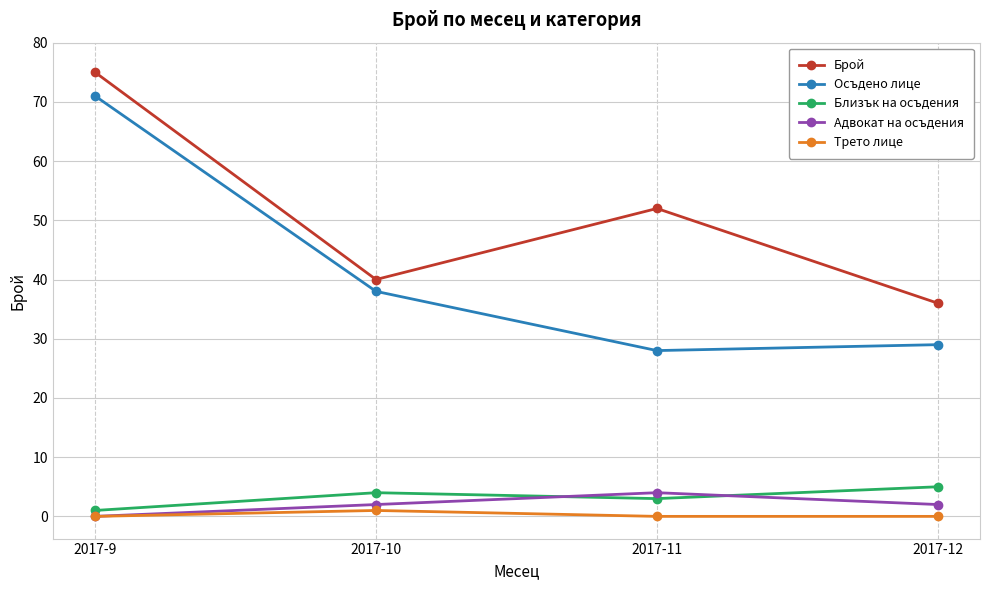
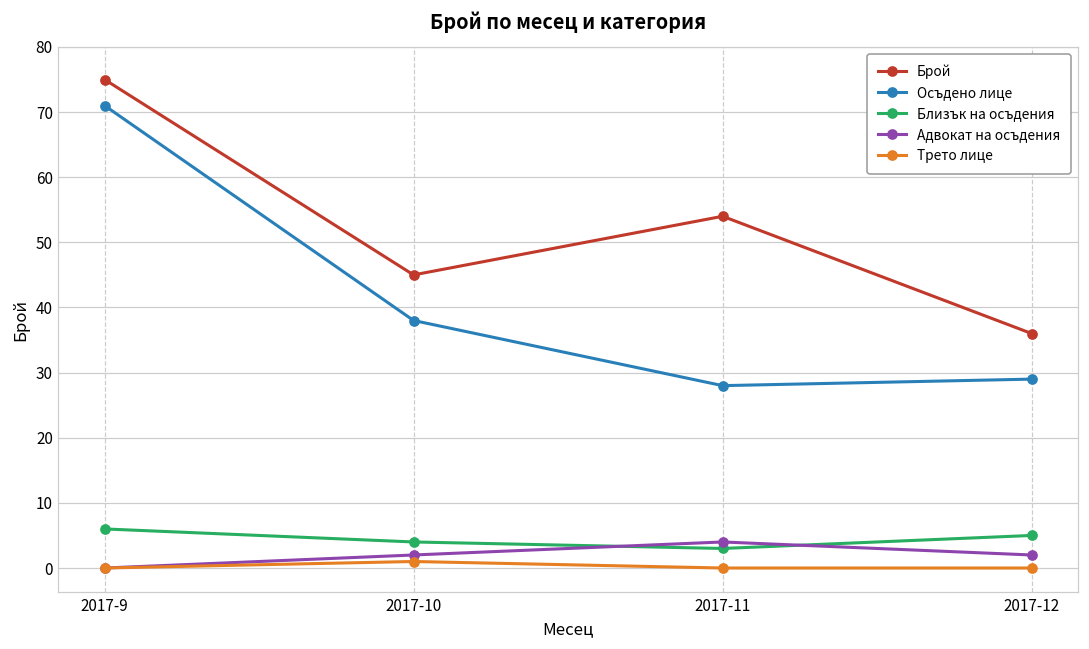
Близък на осъдения, 2017-9: 1 -> 6
Брой, 2017-10: 40 -> 45
Брой, 2017-11: 52 -> 54
